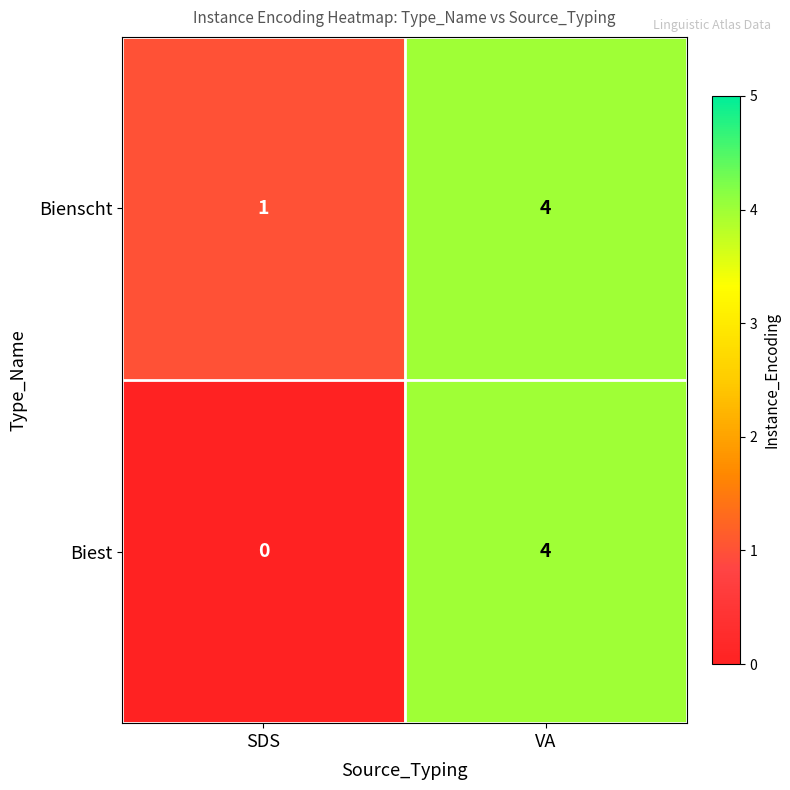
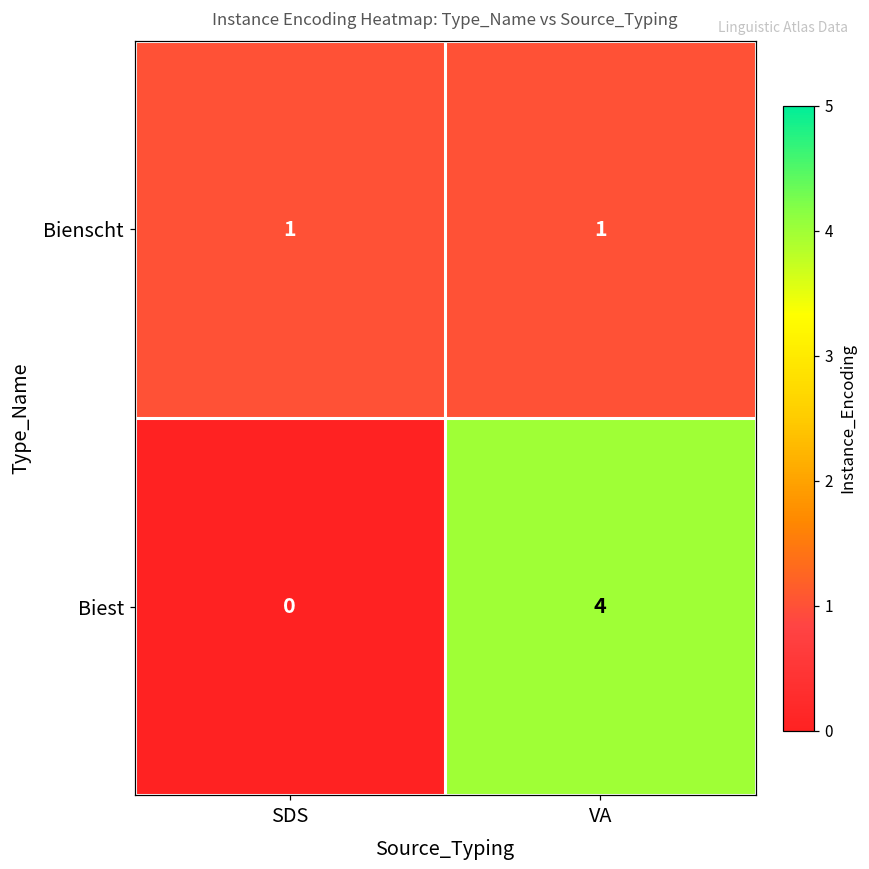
Bienscht, VA: 4 -> 1
